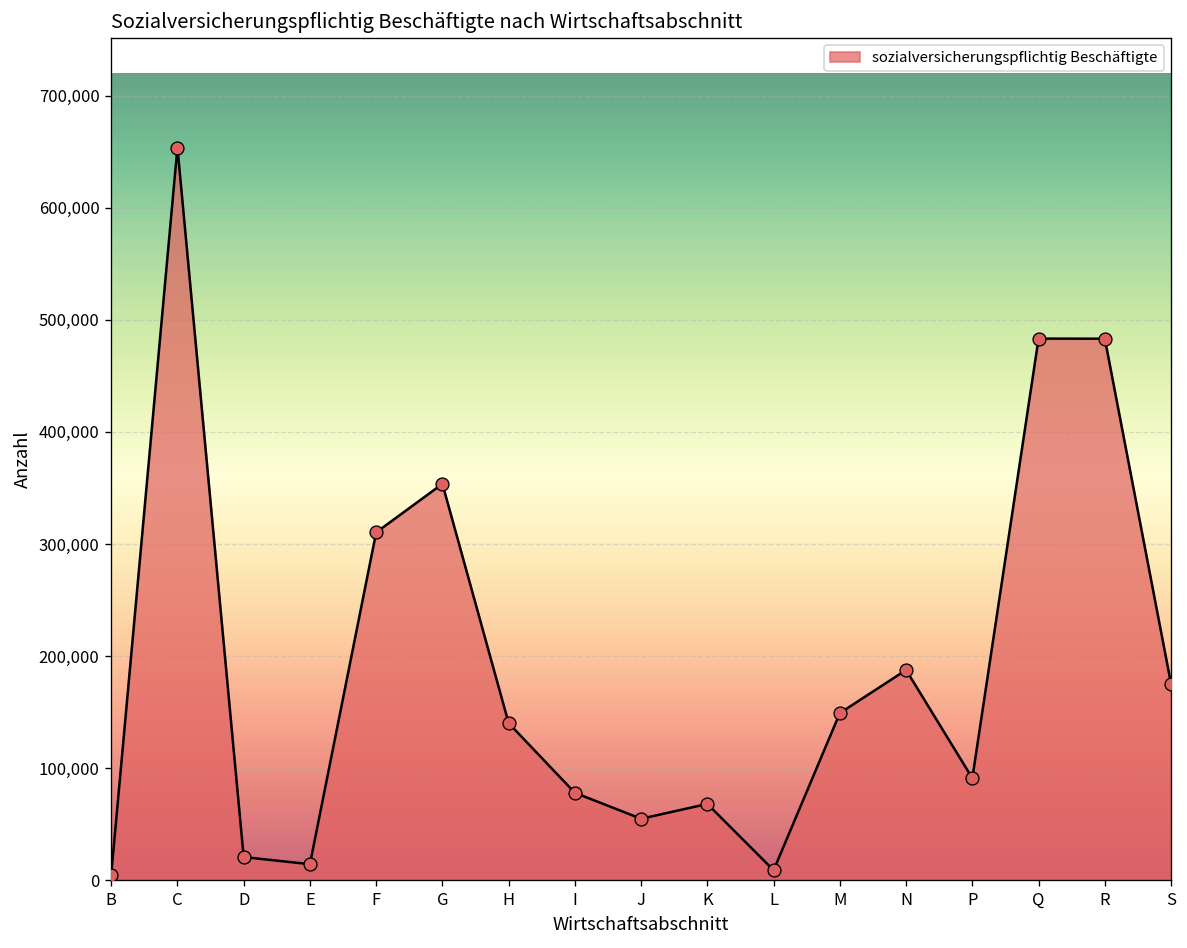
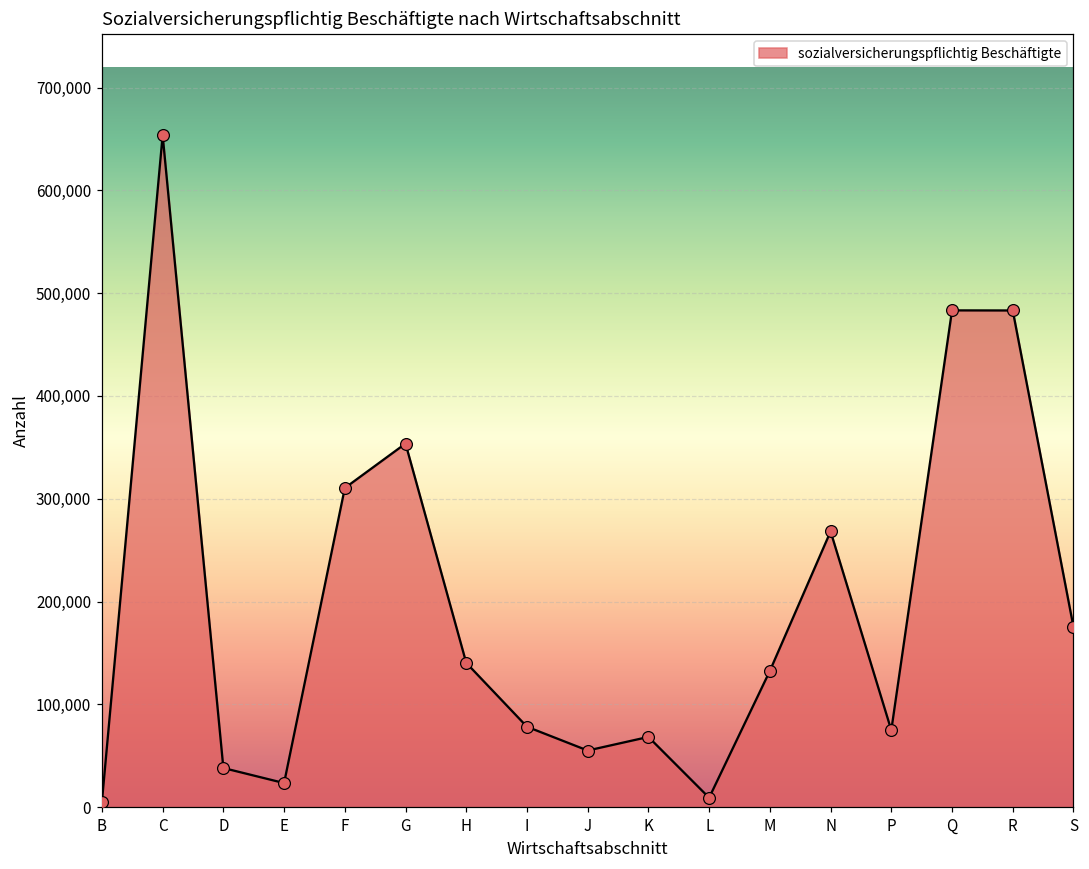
D: 20,000 -> 40,000
E: 10,000 -> 20,000
M: 150,000 -> 130,000
N: 190,000 -> 270,000
P: 90,000 -> 70,000
